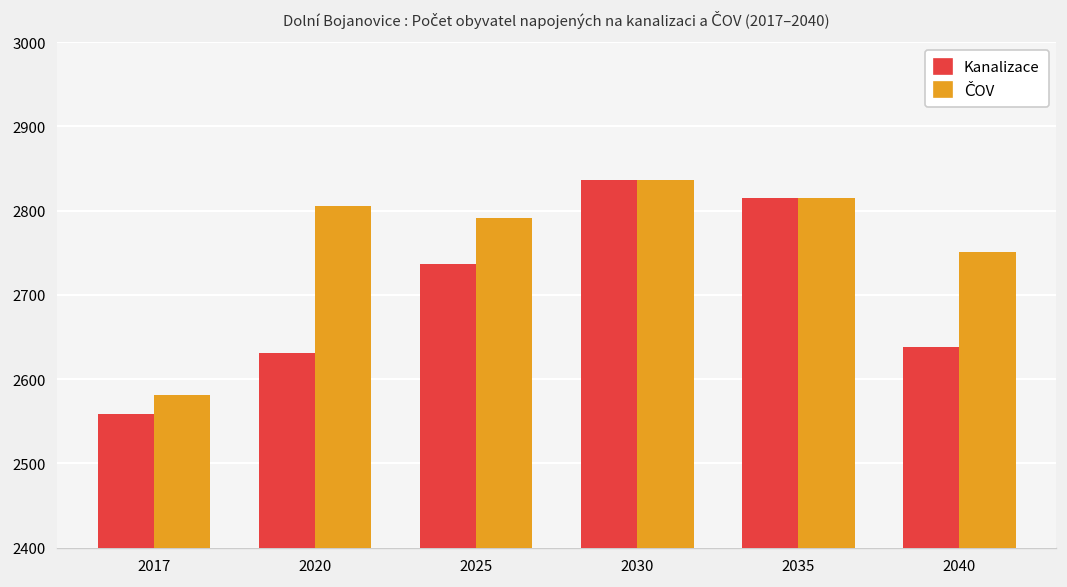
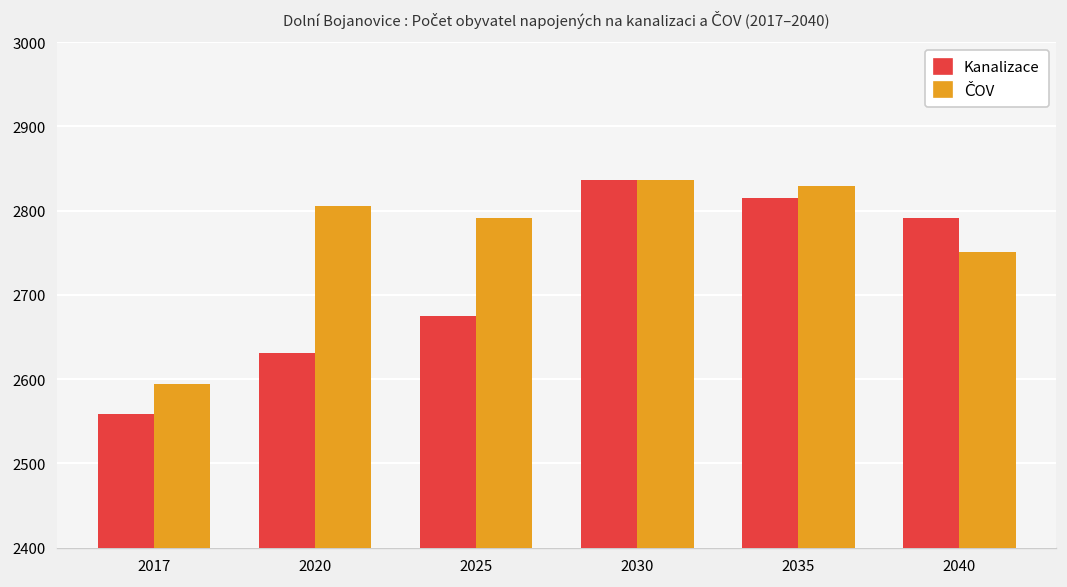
ČOV, 2017: 2580 -> 2590
Kanalizace, 2025: 2740 -> 2680
ČOV, 2035: 2820 -> 2830
Kanalizace, 2040: 2640 -> 2790
